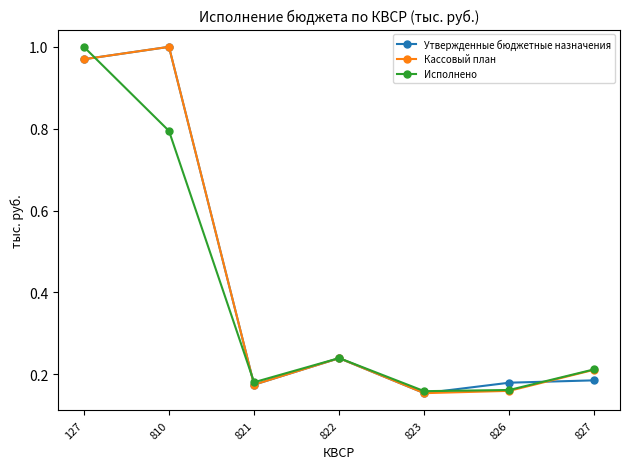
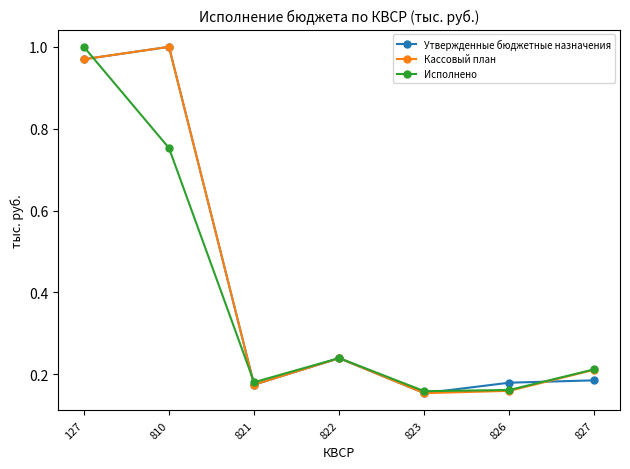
Исполнено, 810: 0.79 -> 0.75
